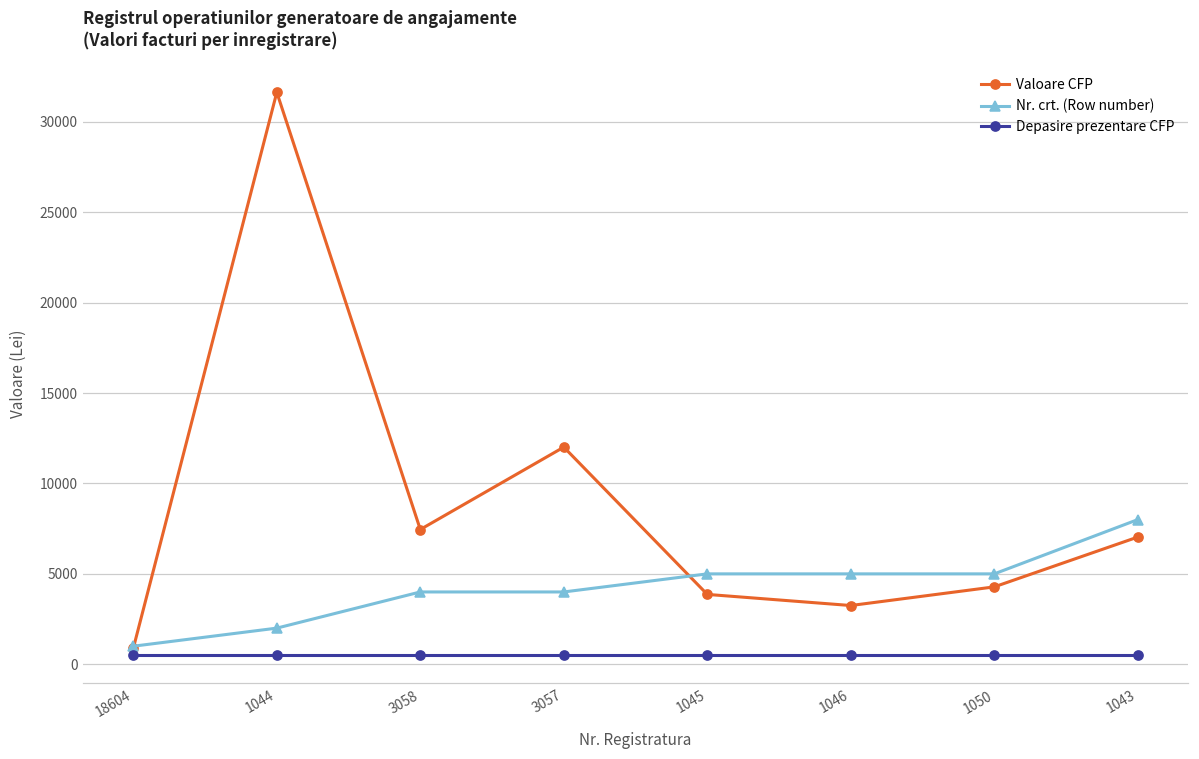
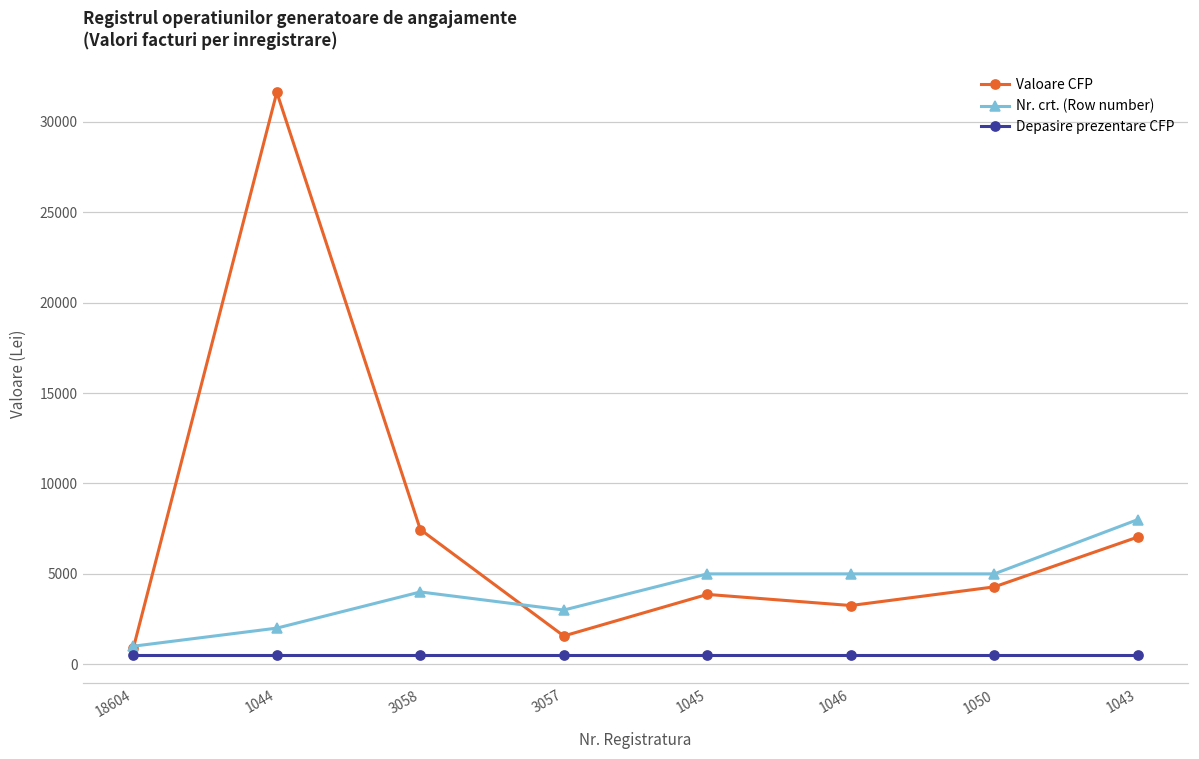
Valoare CFP, 3057: 12000 -> 1600
Nr. crt. (Row number), 3057: 4000 -> 3000
